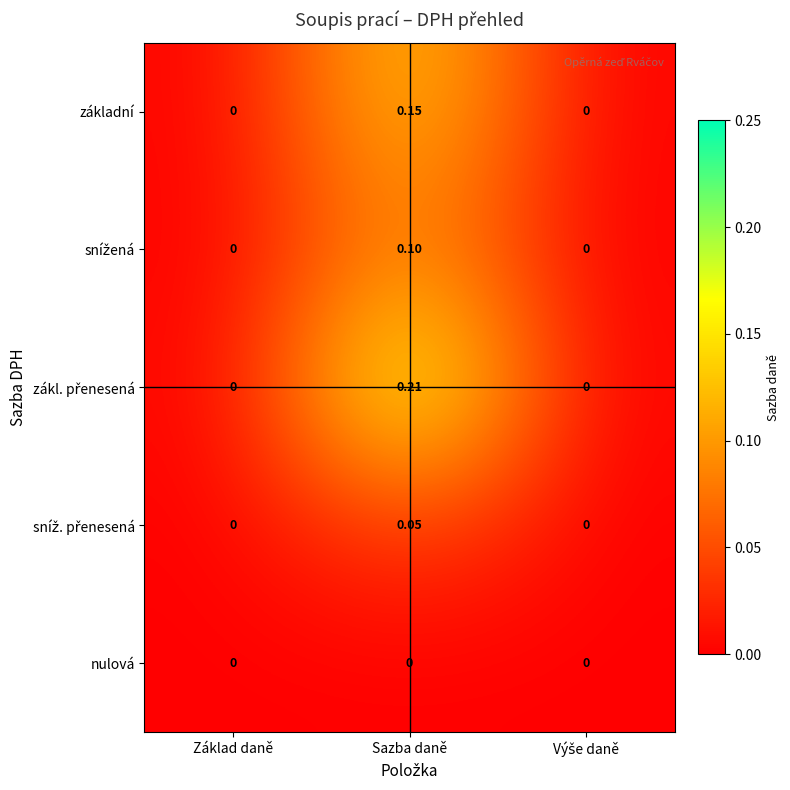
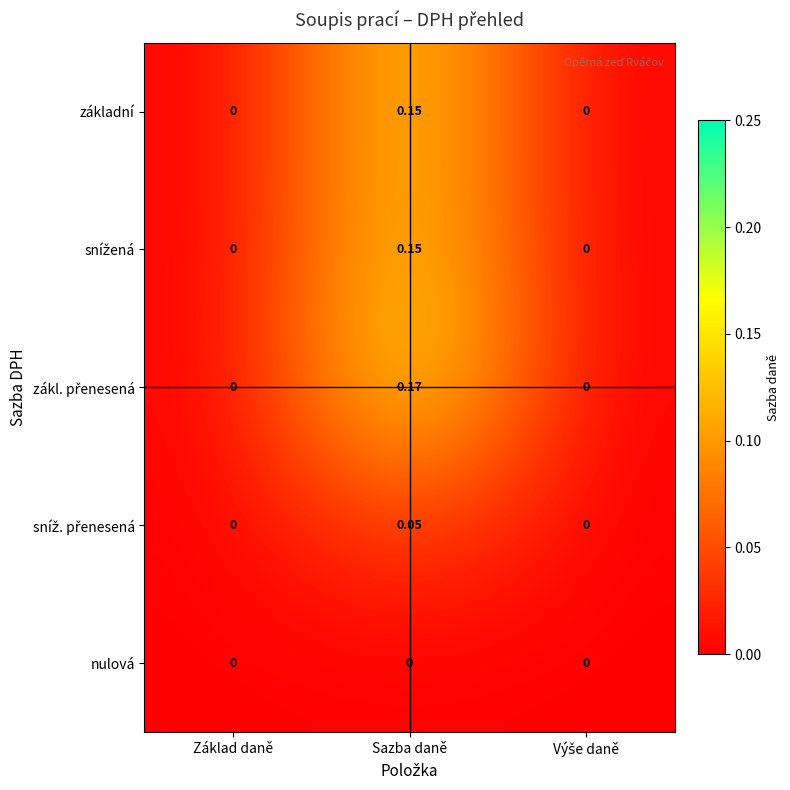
snížená, Sazba daně: 0.10 -> 0.15
zákl. přenesená, Sazba daně: 0.21 -> 0.17
